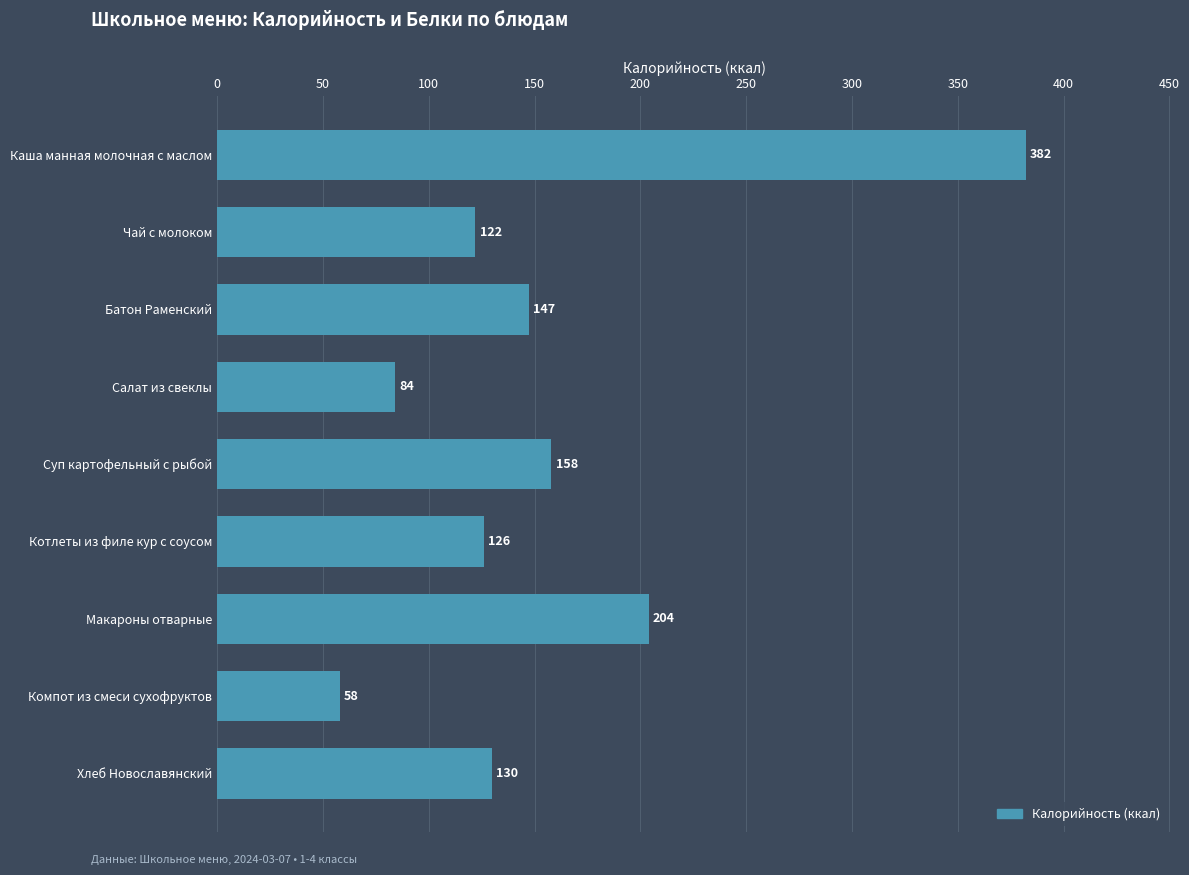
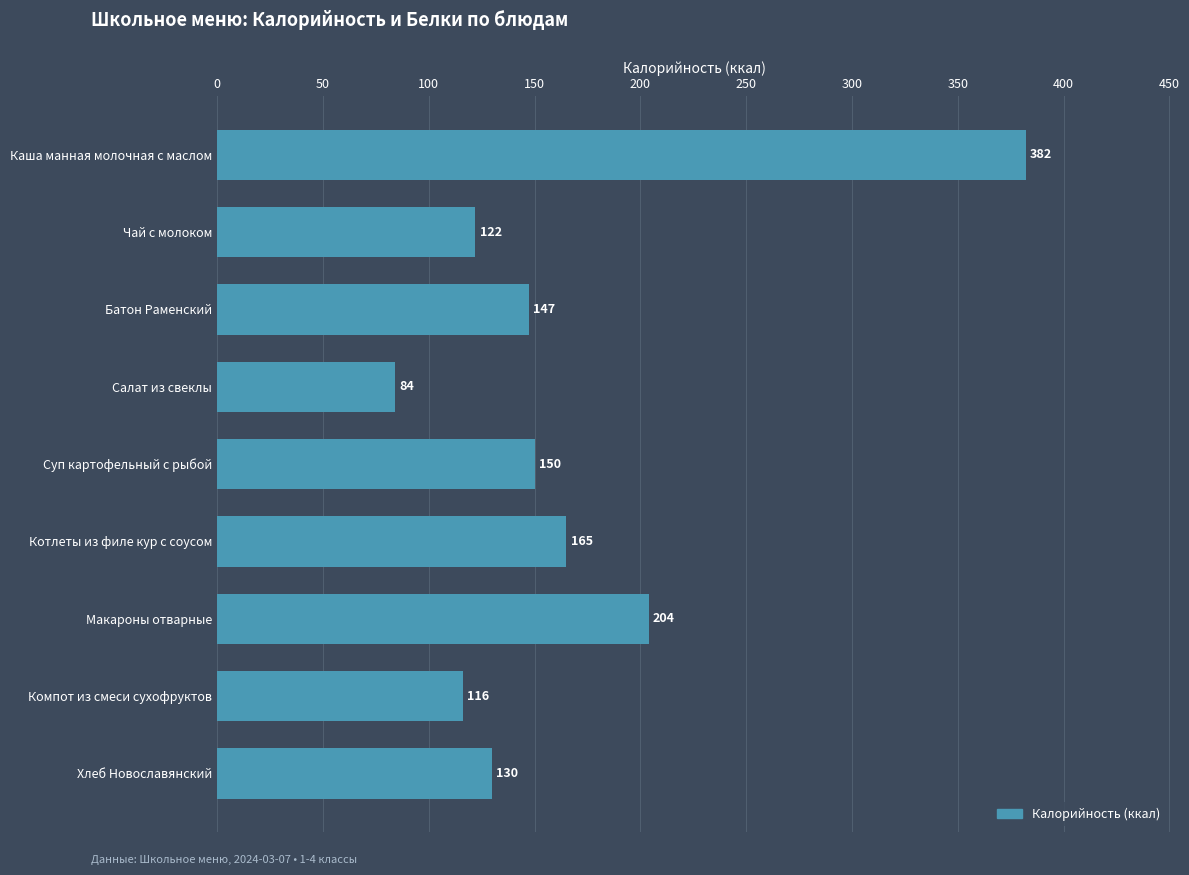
Суп картофельный с рыбой: 158 -> 150
Котлеты из филе кур с соусом: 126 -> 165
Компот из смеси сухофруктов: 58 -> 116
